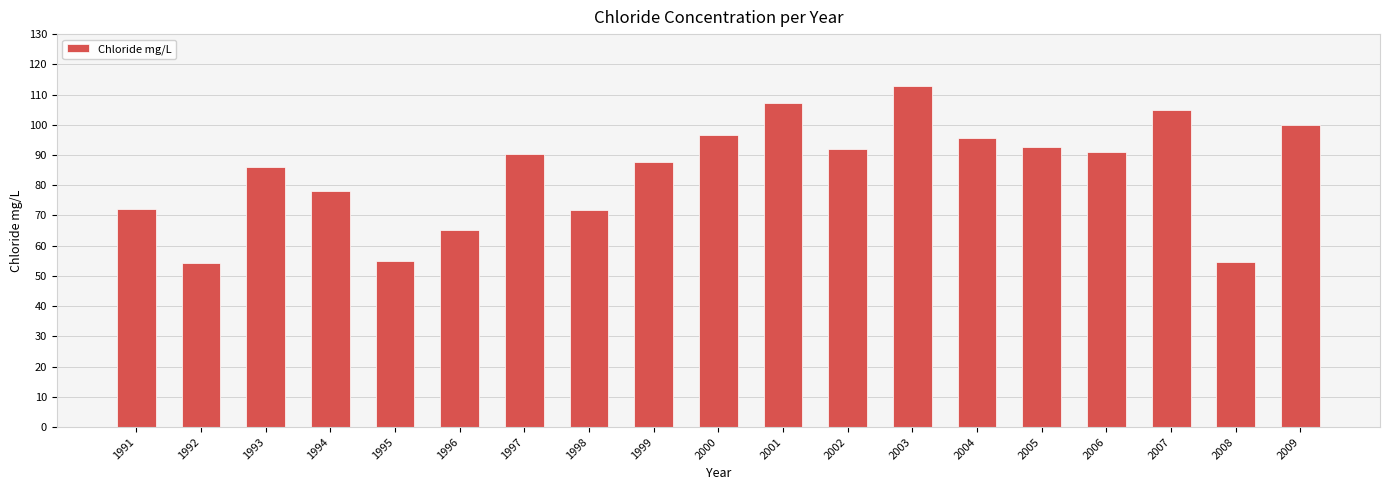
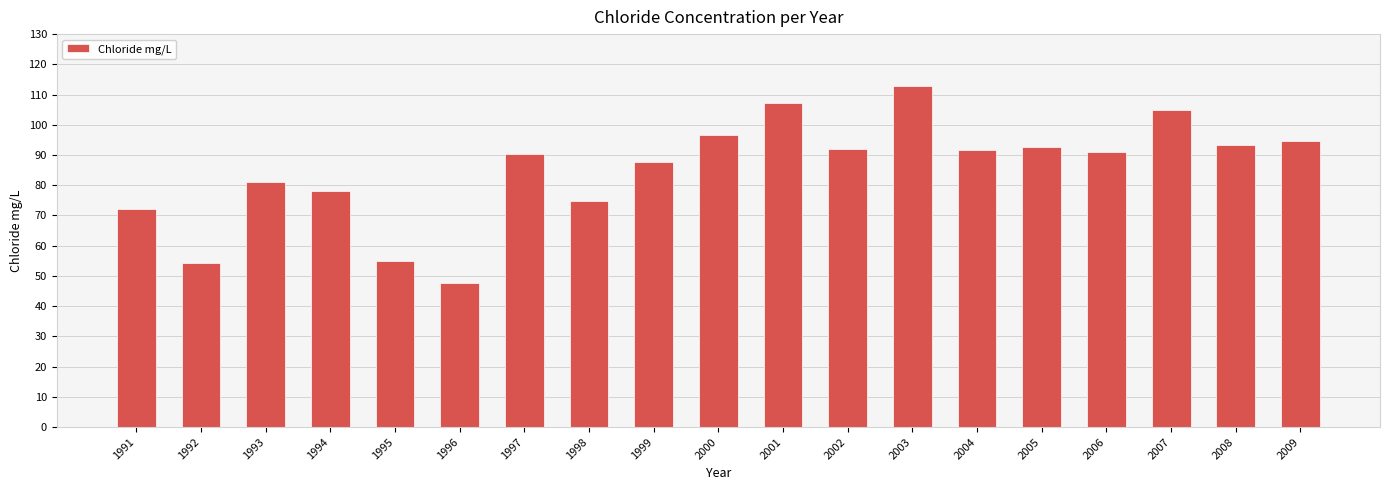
1993: 86 -> 81
1996: 65 -> 48
1998: 72 -> 75
2004: 96 -> 92
2008: 55 -> 93
2009: 100 -> 95
